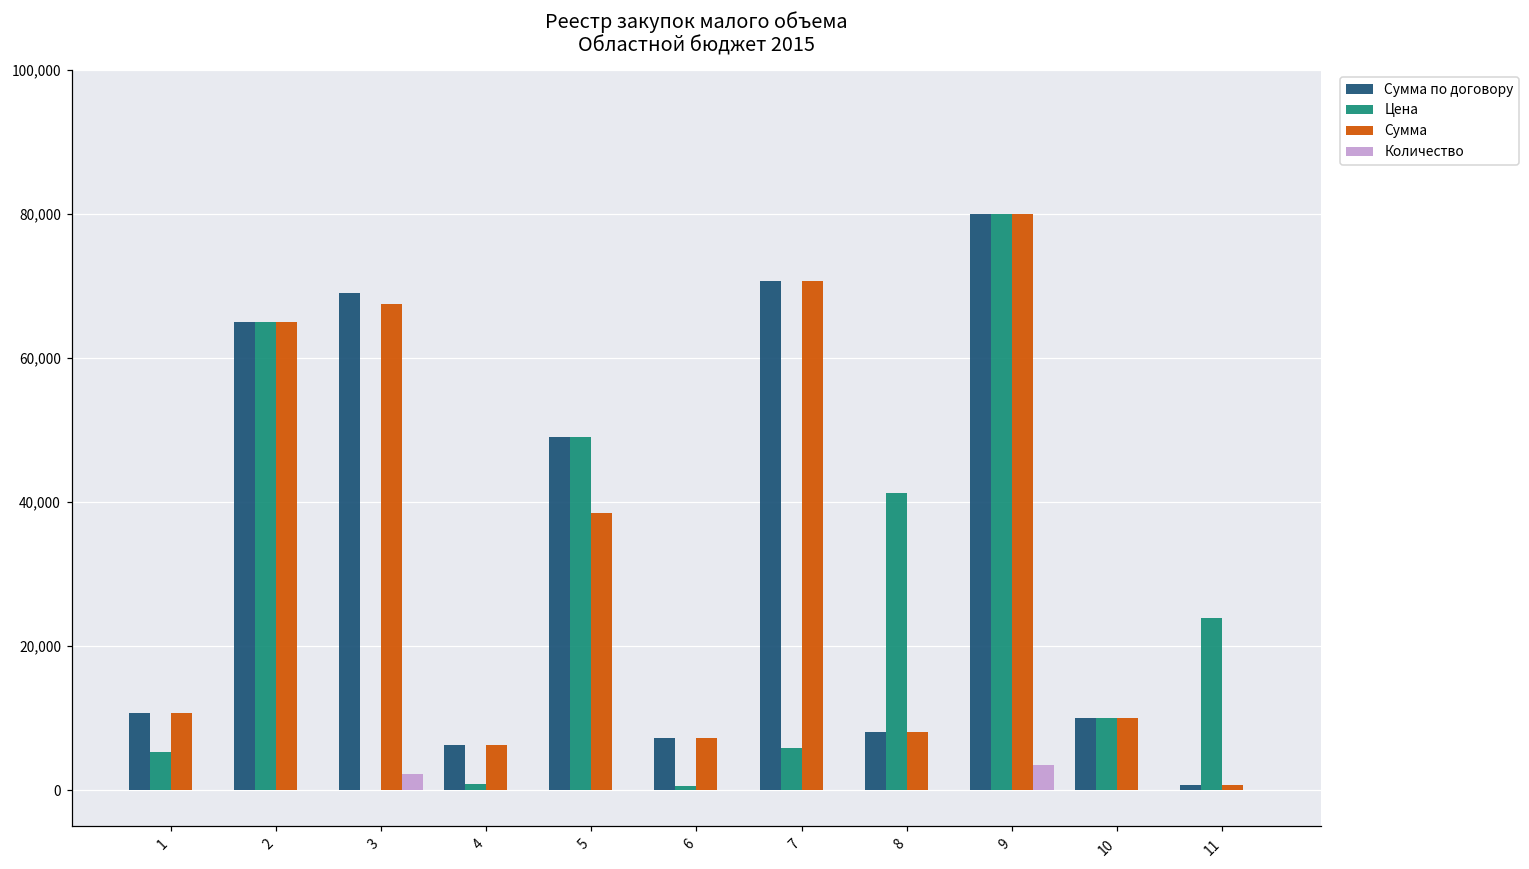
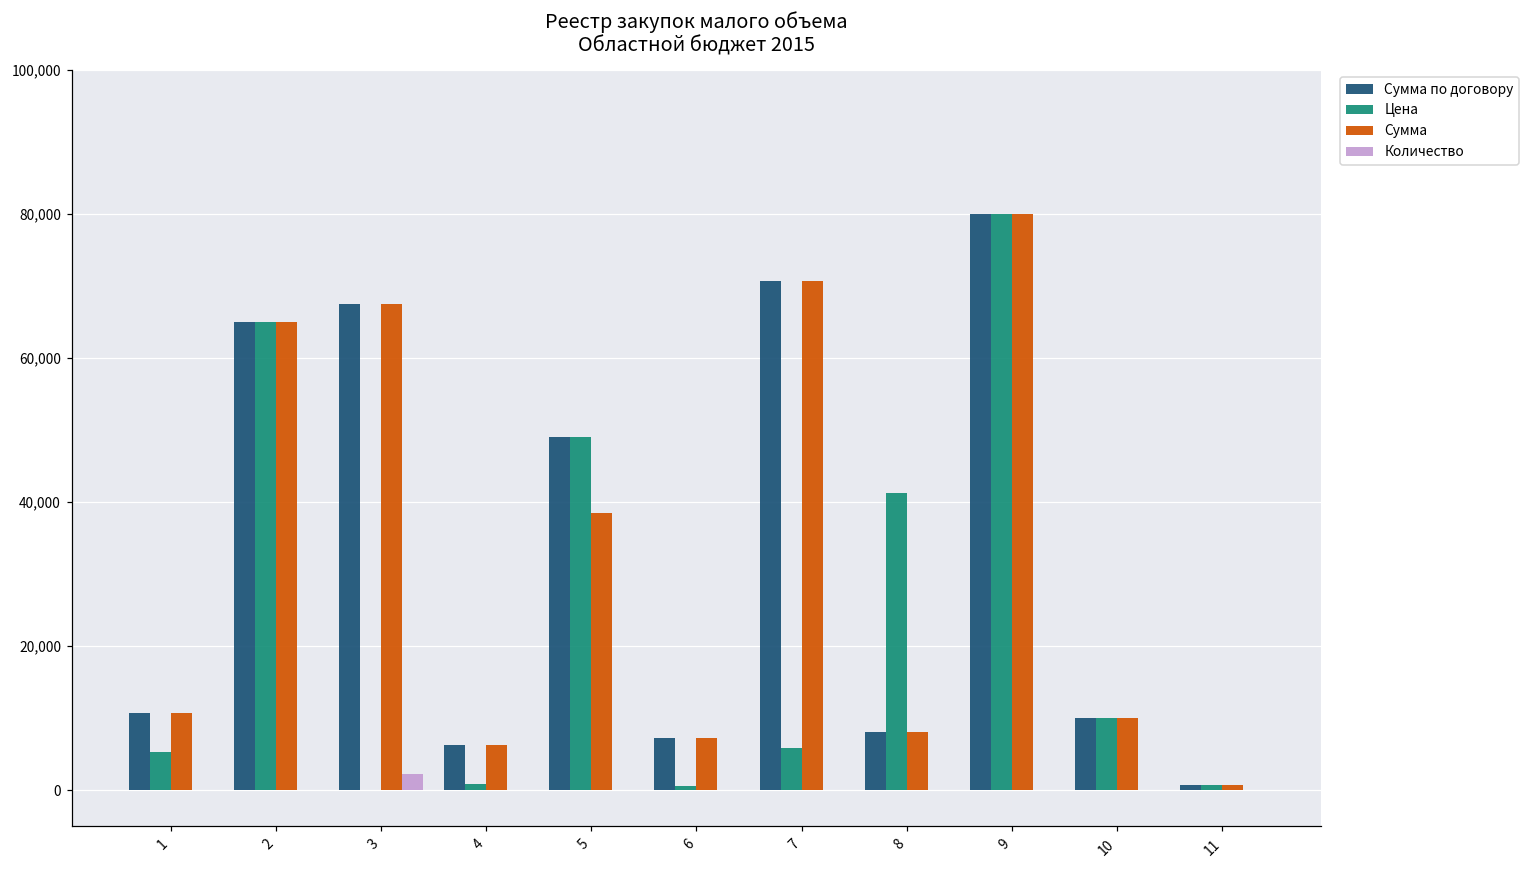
Сумма по договору, 3: 69,000 -> 68,000
Количество, 9: 4,000 -> 0
Цена, 11: 24,000 -> 1,000
